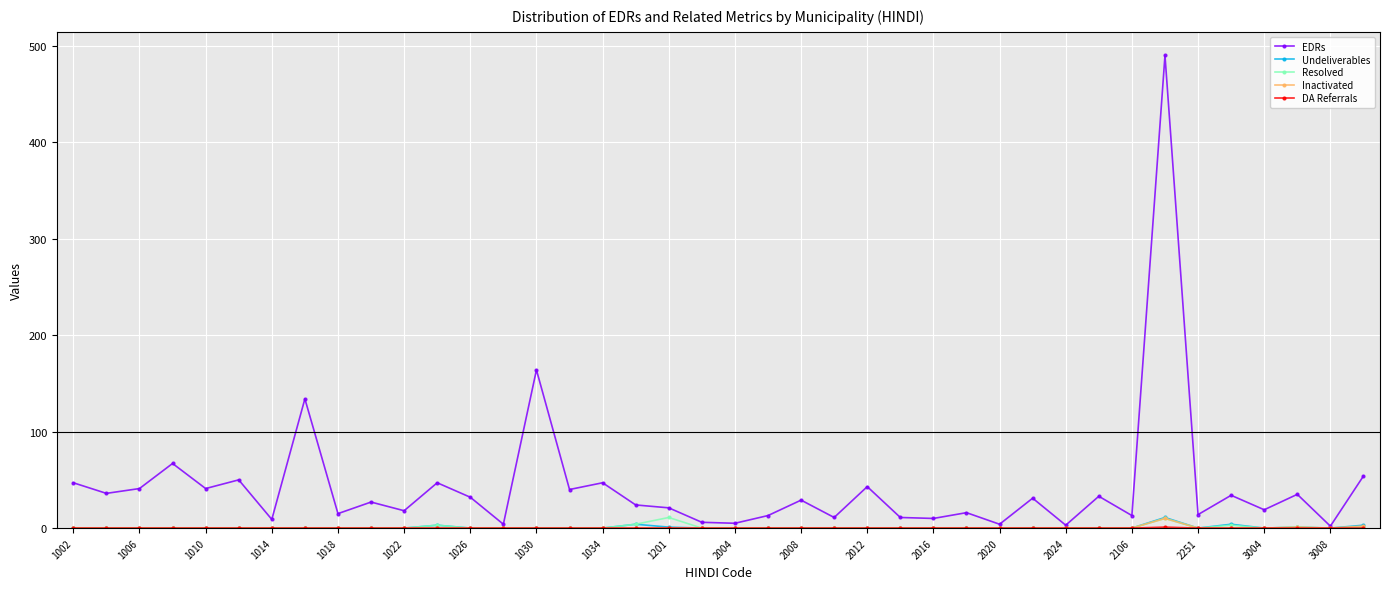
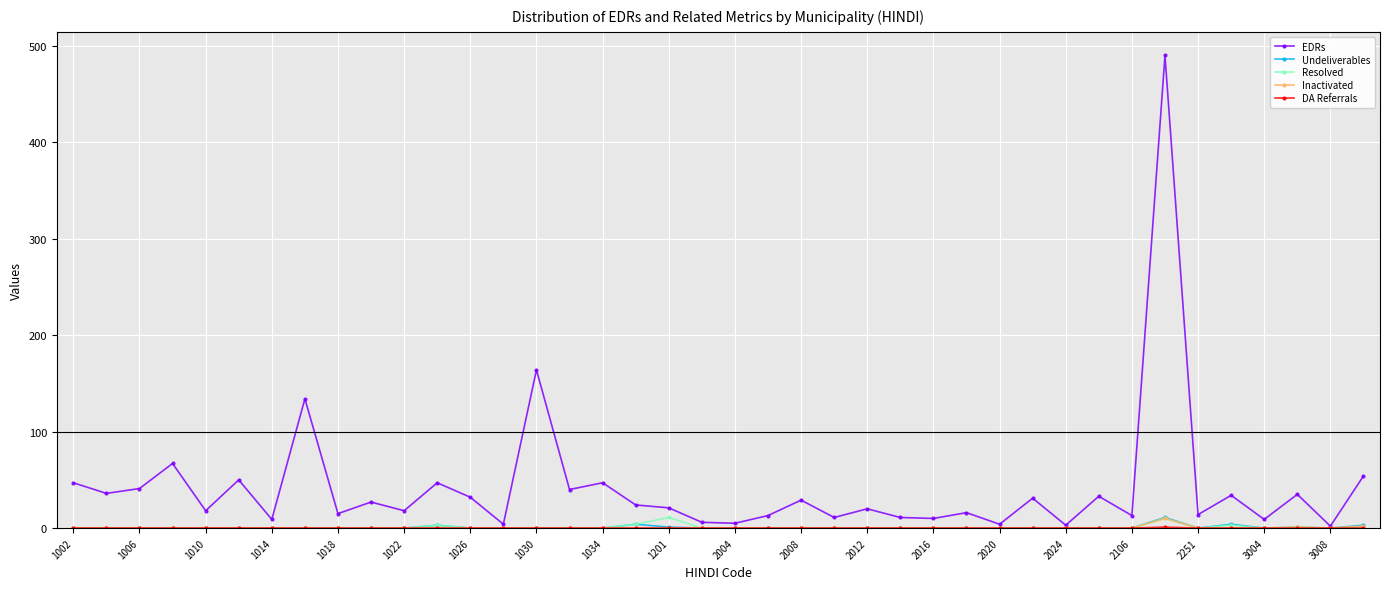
EDRs, 1010: 40 -> 20
EDRs, 2012: 40 -> 20
EDRs, 3004: 20 -> 10
